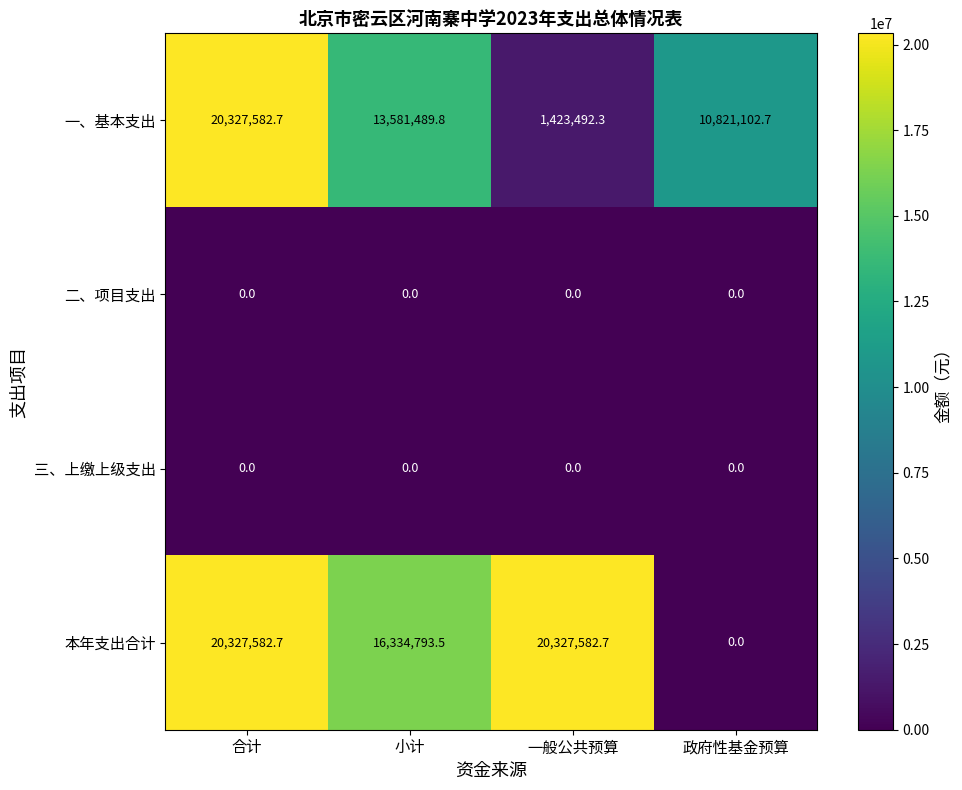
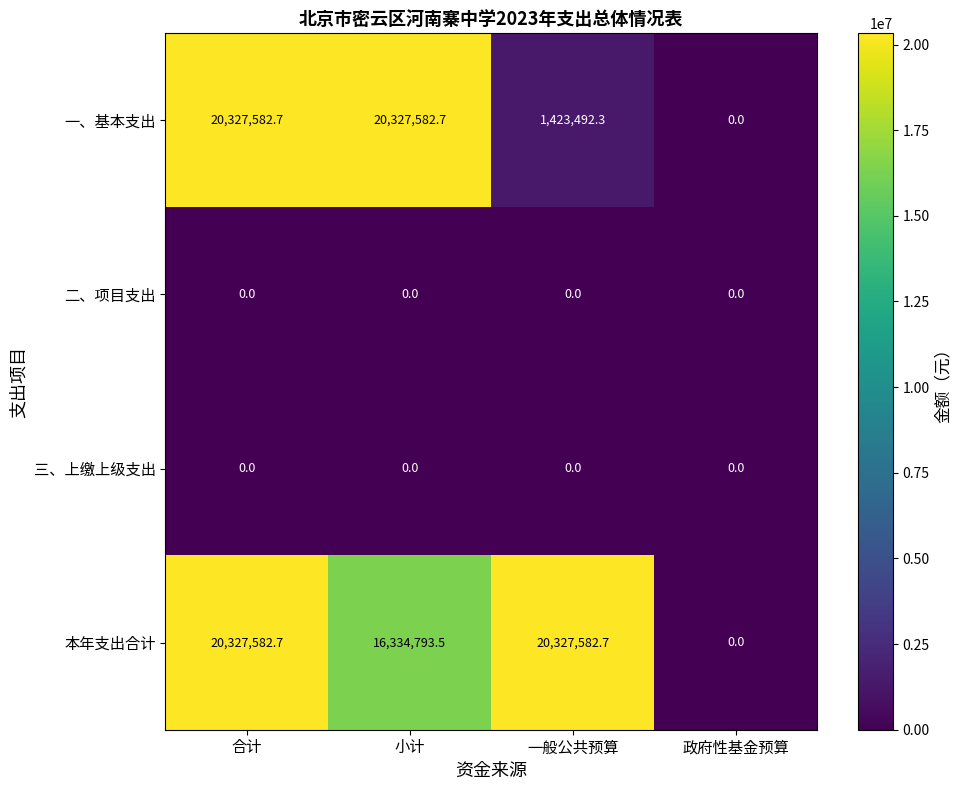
一、基本支出, 小计: 13,581,489.8 -> 20,327,582.7
一、基本支出, 政府性基金预算: 10,821,102.7 -> 0.0
